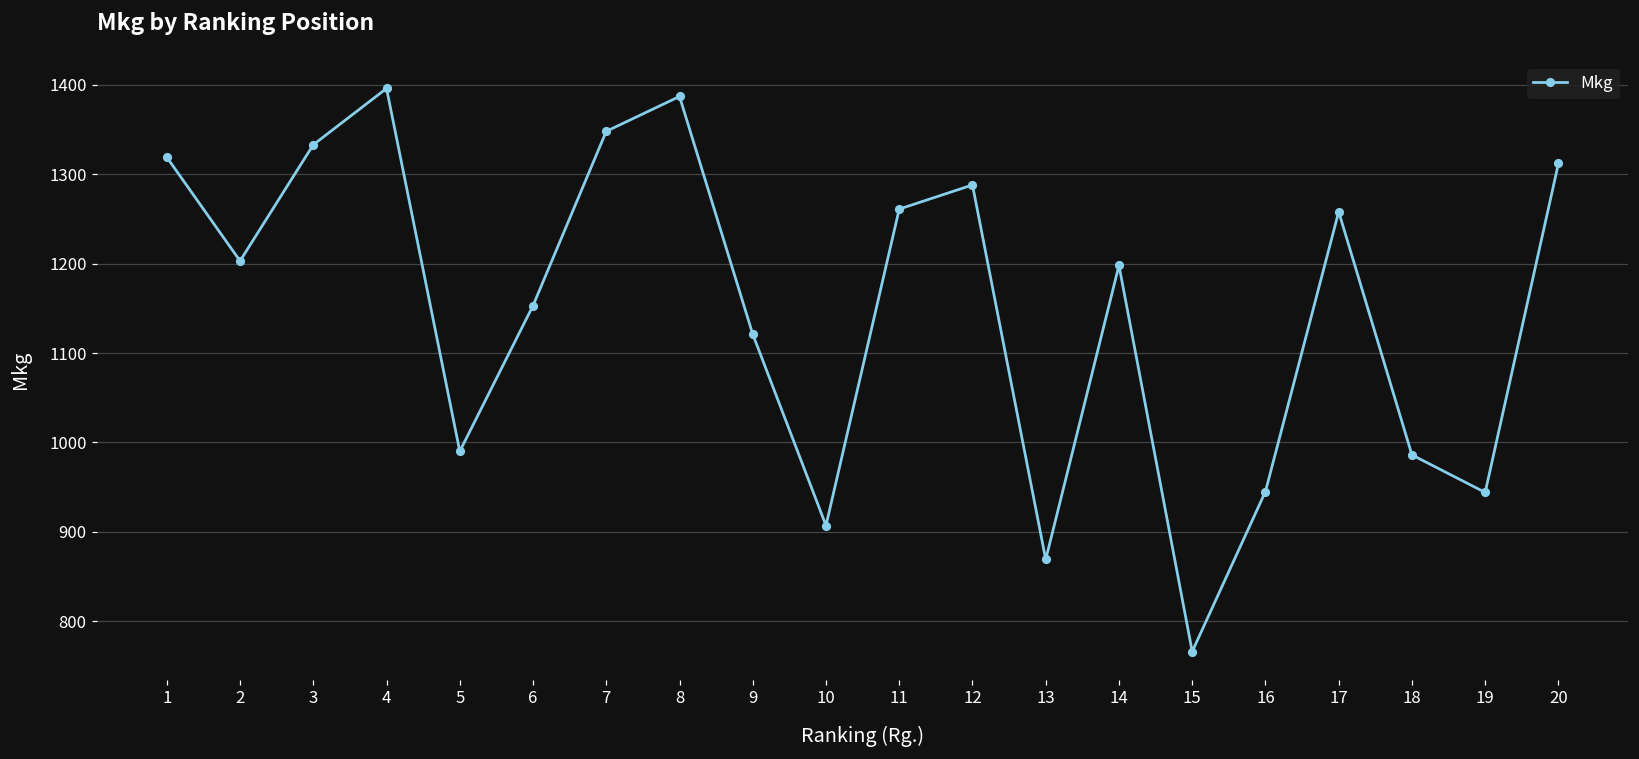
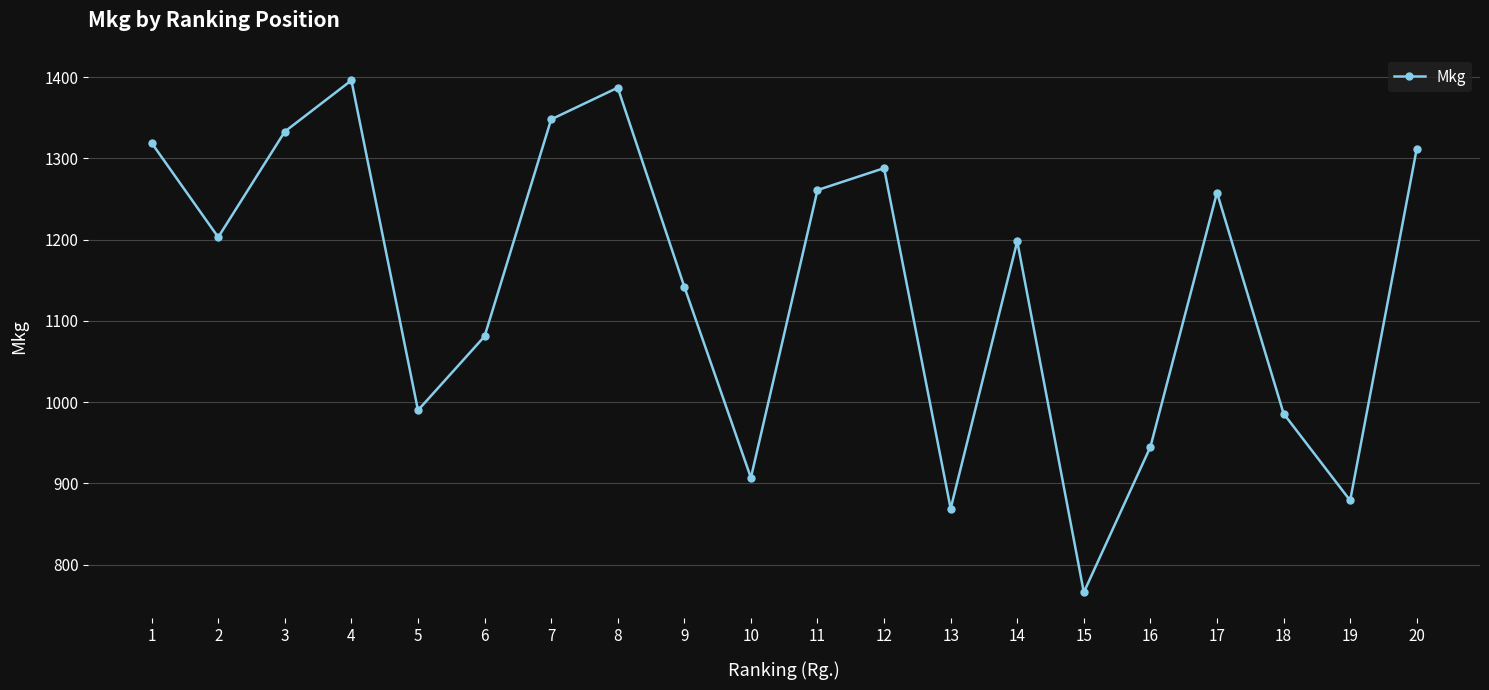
6: 1150 -> 1080
9: 1120 -> 1140
19: 940 -> 880
